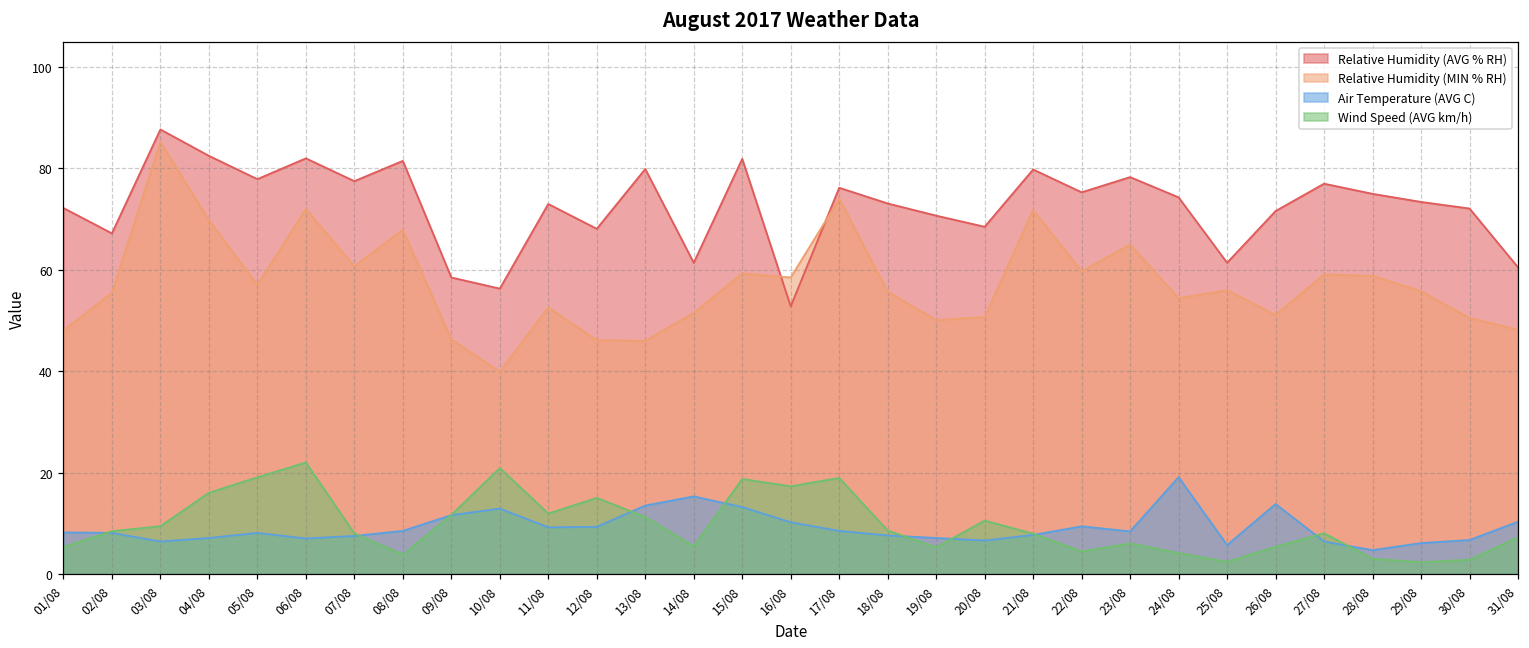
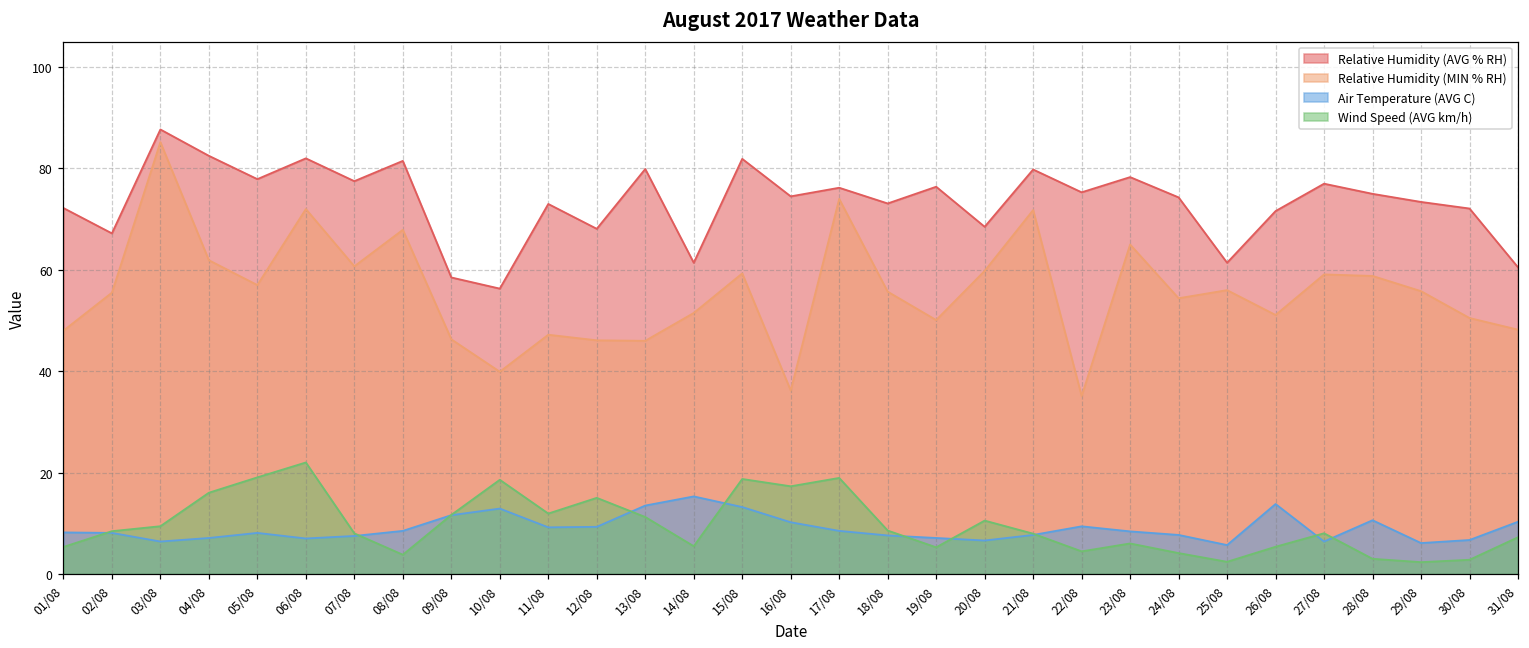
Relative Humidity (MIN % RH), 04/08: 70 -> 62
Wind Speed (AVG km/h), 10/08: 21 -> 19
Relative Humidity (MIN % RH), 11/08: 53 -> 47
Relative Humidity (AVG % RH), 16/08: 53 -> 75
Relative Humidity (MIN % RH), 16/08: 59 -> 36
Relative Humidity (AVG % RH), 19/08: 71 -> 76
Relative Humidity (MIN % RH), 20/08: 51 -> 60
Relative Humidity (MIN % RH), 22/08: 60 -> 35
Air Temperature (AVG C), 24/08: 19 -> 8
Air Temperature (AVG C), 28/08: 5 -> 11
